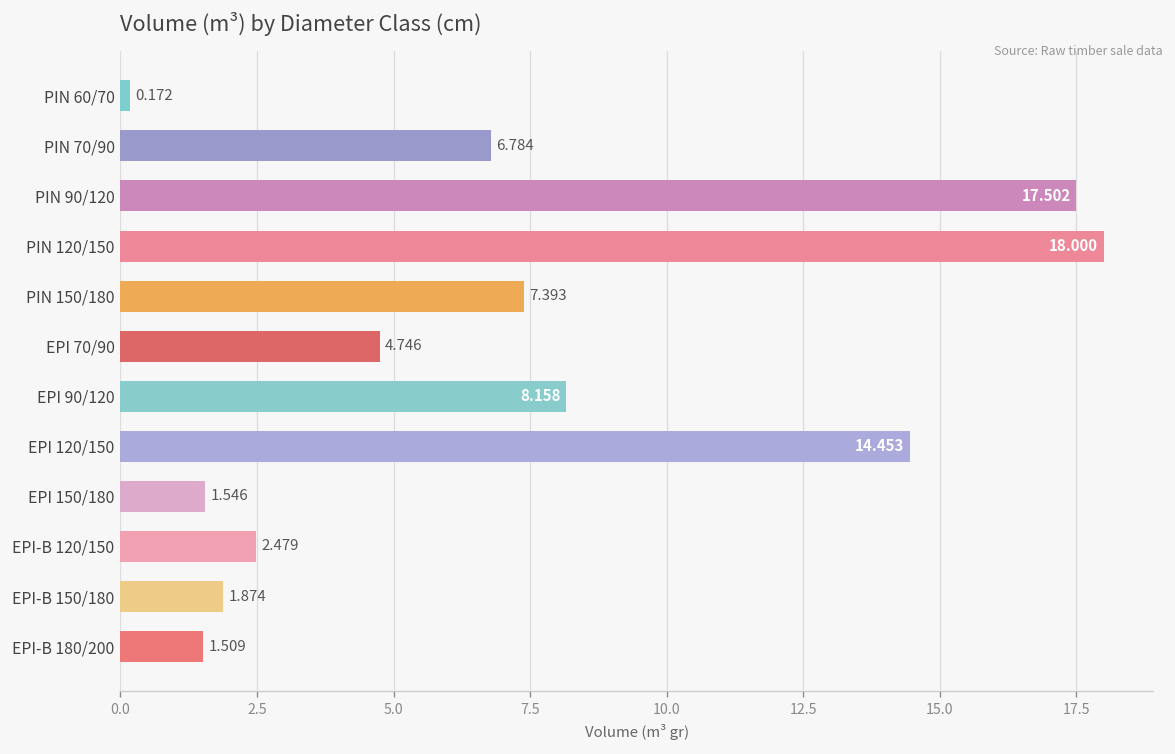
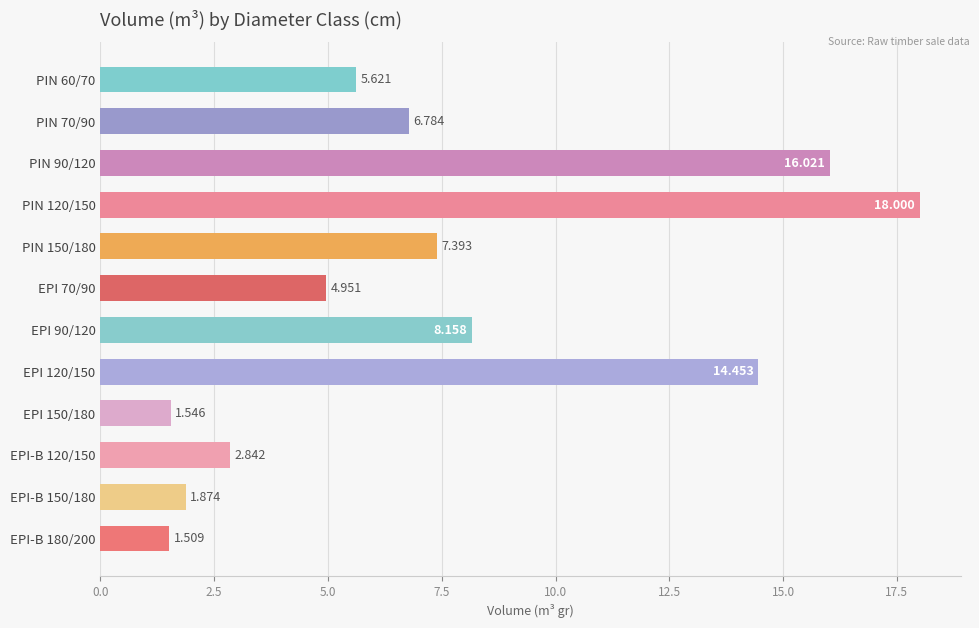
PIN 60/70: 0.172 -> 5.621
PIN 90/120: 17.502 -> 16.021
EPI 70/90: 4.746 -> 4.951
EPI-B 120/150: 2.479 -> 2.842
